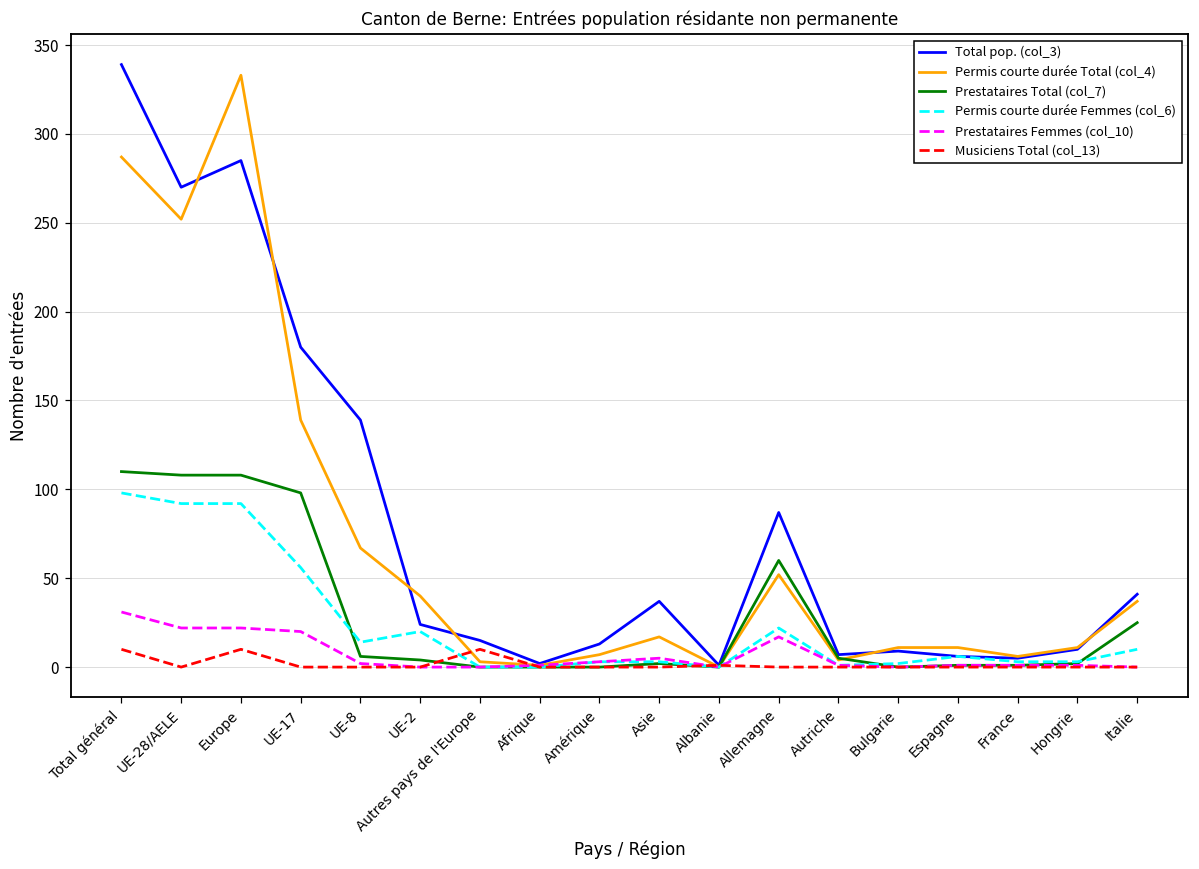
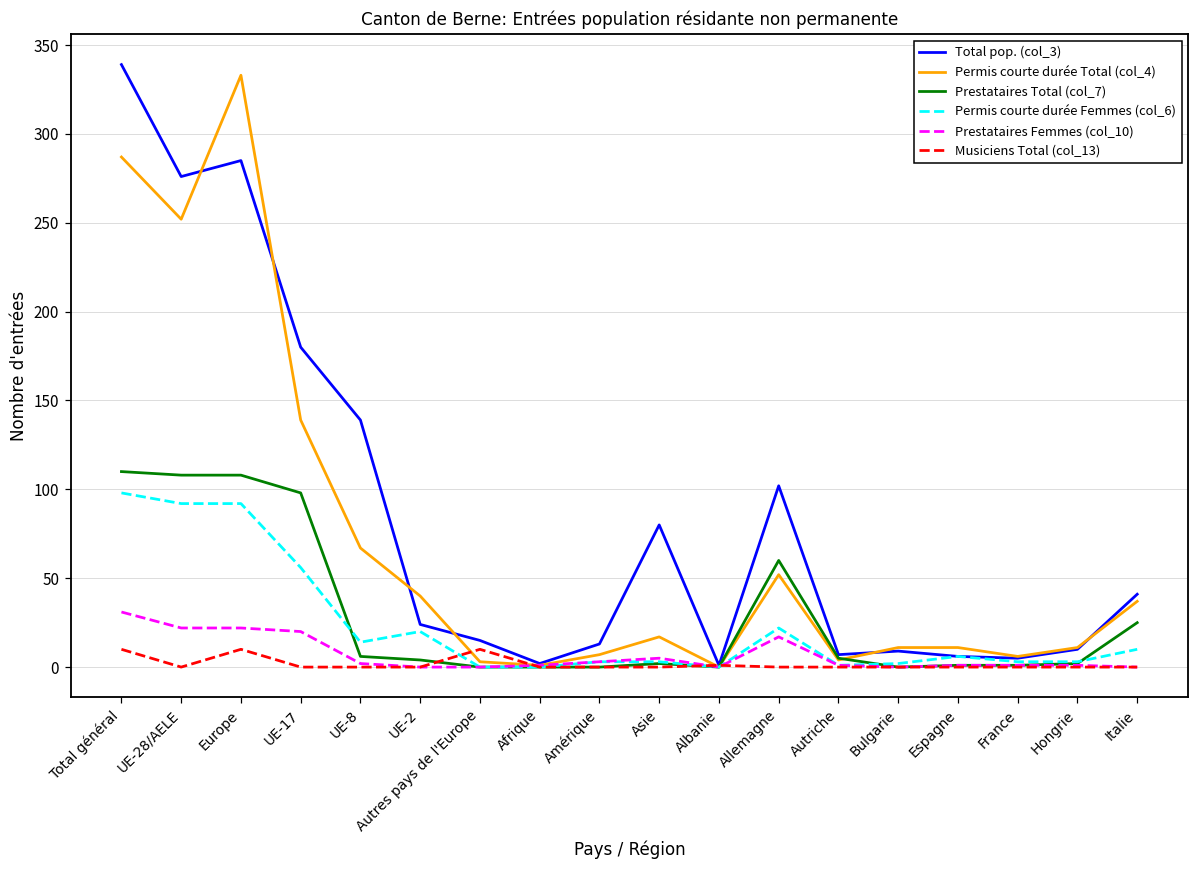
Total pop. (col_3), UE-28/AELE: 270 -> 276
Total pop. (col_3), Asie: 37 -> 80
Total pop. (col_3), Allemagne: 87 -> 102
